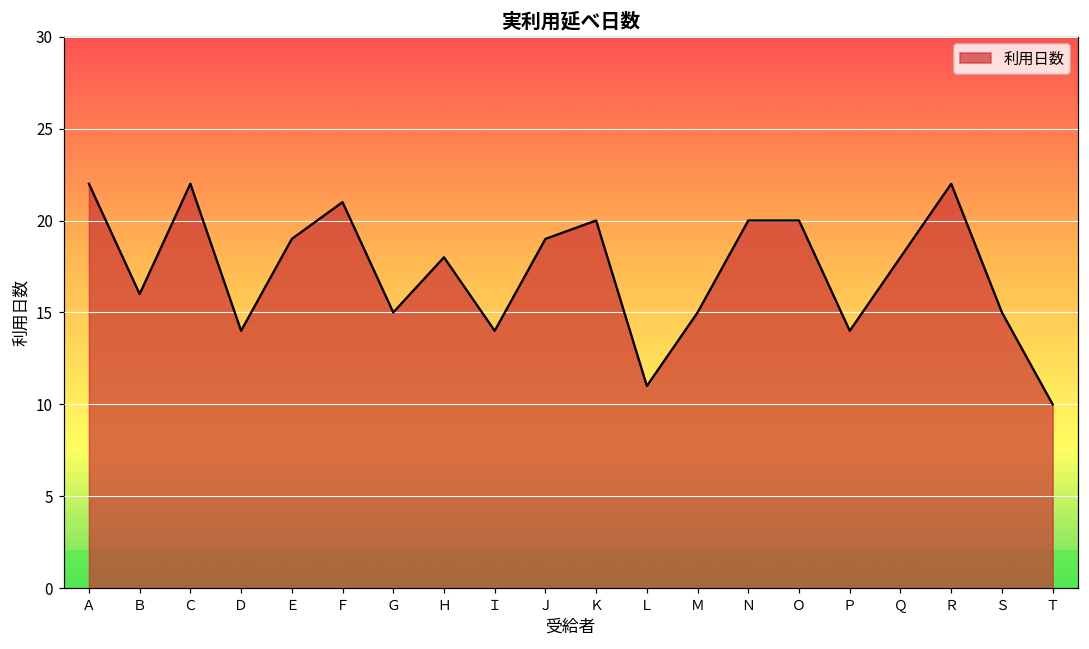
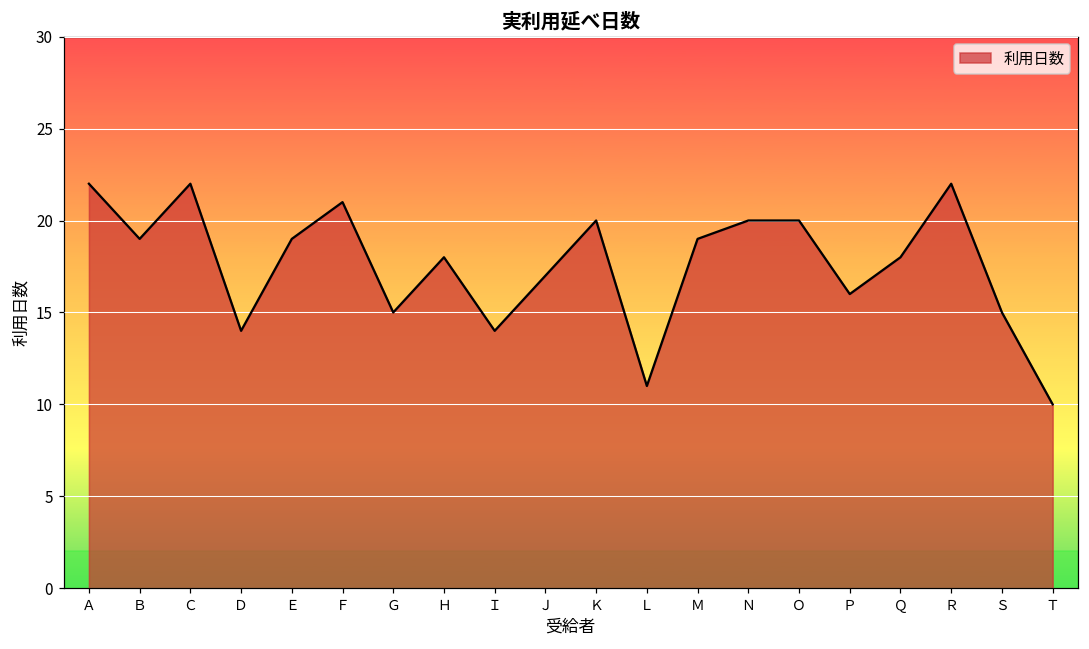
Ｂ: 16 -> 19
Ｊ: 19 -> 17
Ｍ: 15 -> 19
Ｐ: 14 -> 16
